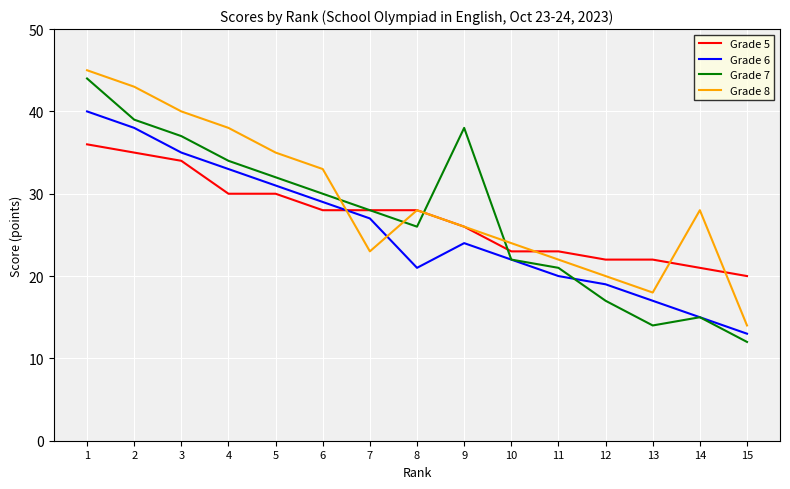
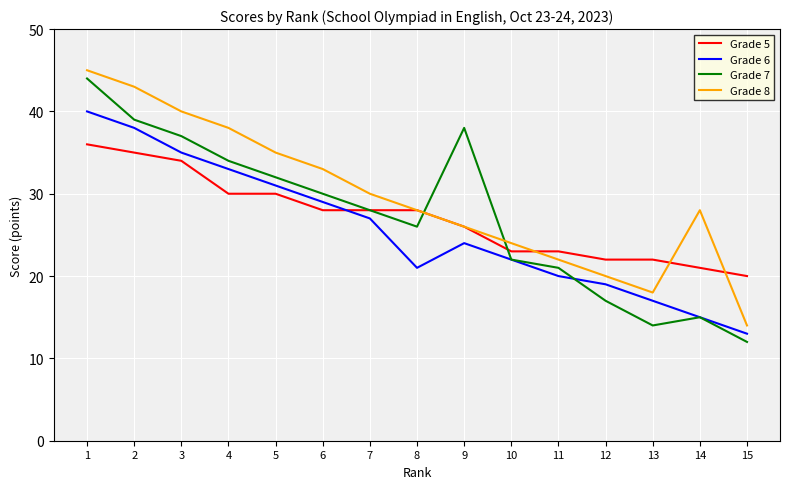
Grade 8, 7: 23 -> 30
